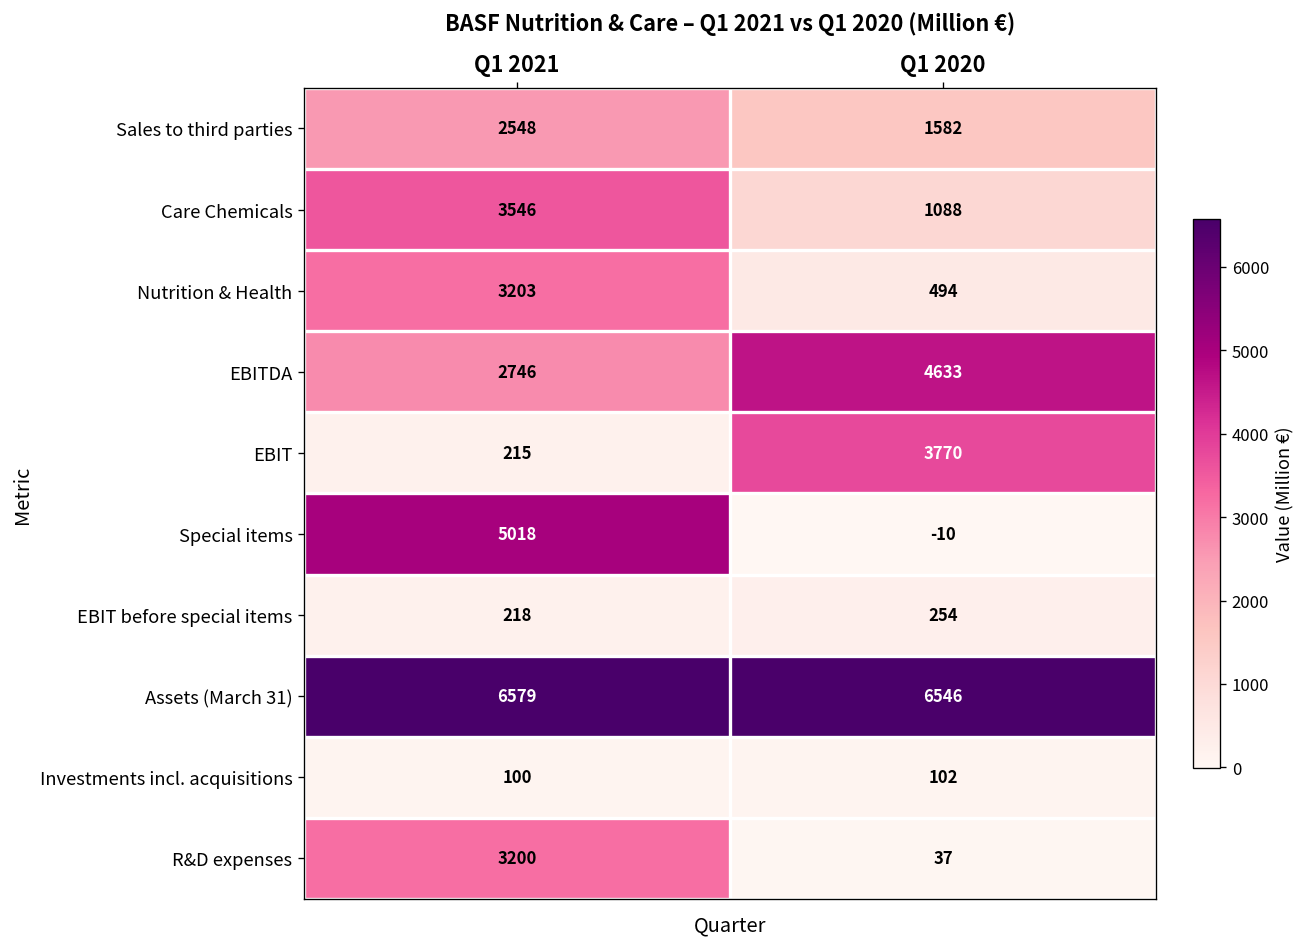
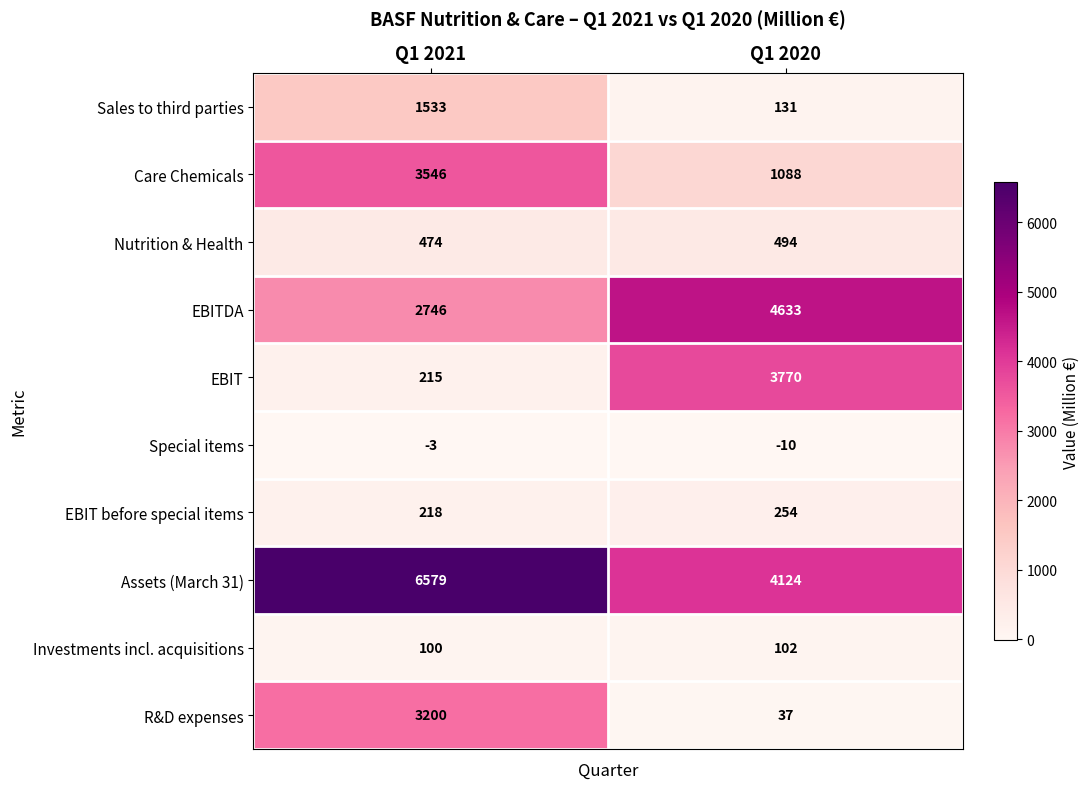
Sales to third parties, Q1 2021: 2548 -> 1533
Sales to third parties, Q1 2020: 1582 -> 131
Nutrition & Health, Q1 2021: 3203 -> 474
Special items, Q1 2021: 5018 -> -3
Assets (March 31), Q1 2020: 6546 -> 4124
